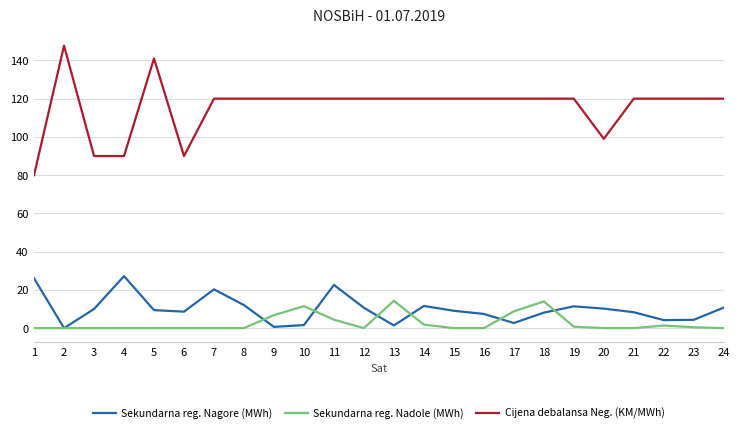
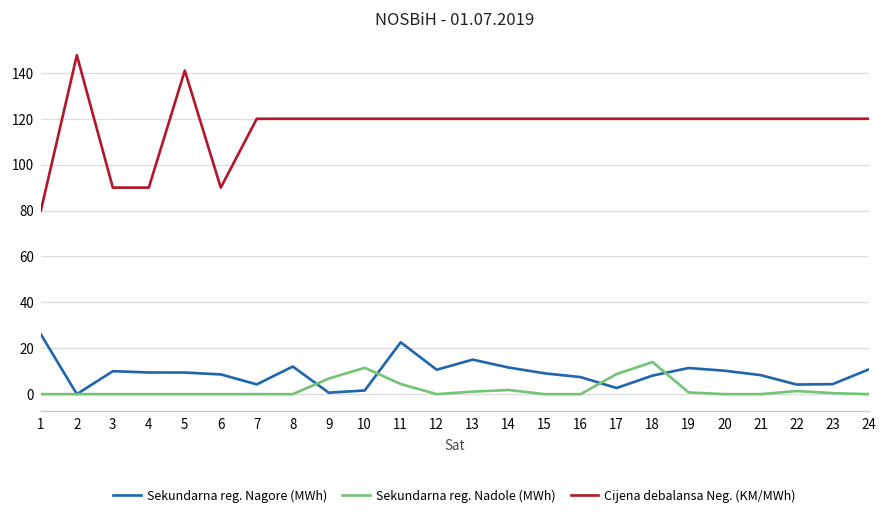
Sekundarna reg. Nagore (MWh), 4: 27 -> 9
Sekundarna reg. Nagore (MWh), 7: 20 -> 4
Sekundarna reg. Nagore (MWh), 13: 1 -> 15
Sekundarna reg. Nadole (MWh), 13: 14 -> 1
Cijena debalansa Neg. (KM/MWh), 20: 99 -> 120
